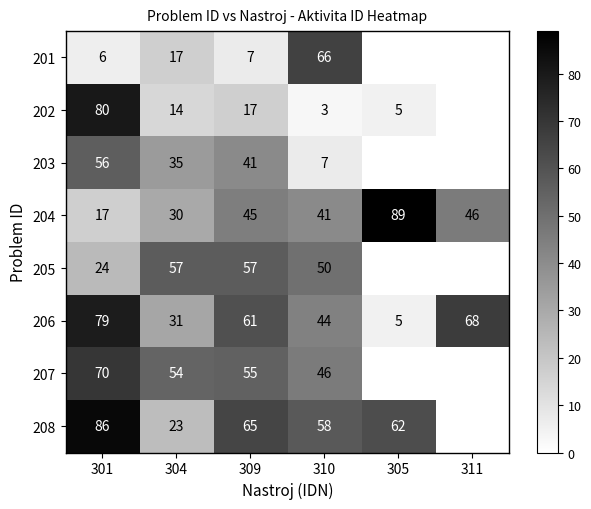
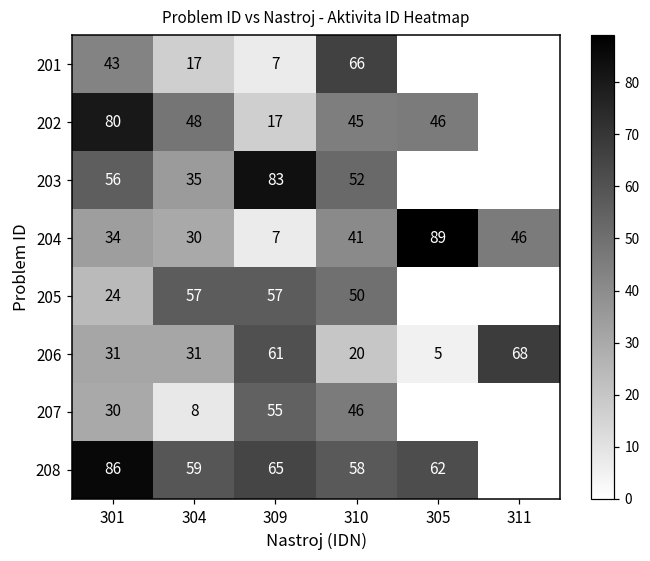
201, 301: 6 -> 43
202, 304: 14 -> 48
202, 310: 3 -> 45
202, 305: 5 -> 46
203, 309: 41 -> 83
203, 310: 7 -> 52
204, 301: 17 -> 34
204, 309: 45 -> 7
206, 301: 79 -> 31
206, 310: 44 -> 20
207, 301: 70 -> 30
207, 304: 54 -> 8
208, 304: 23 -> 59
